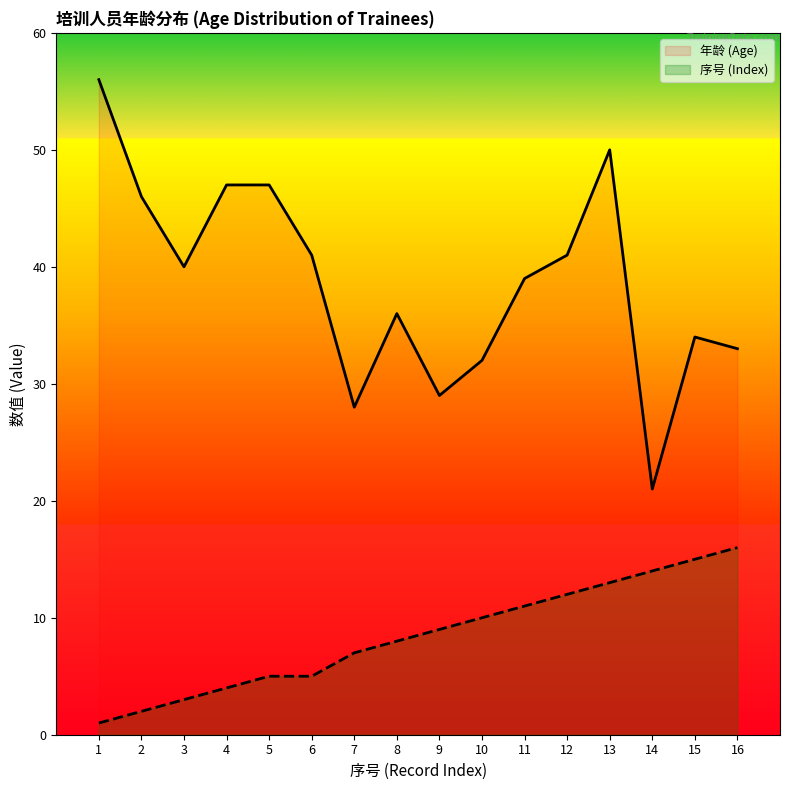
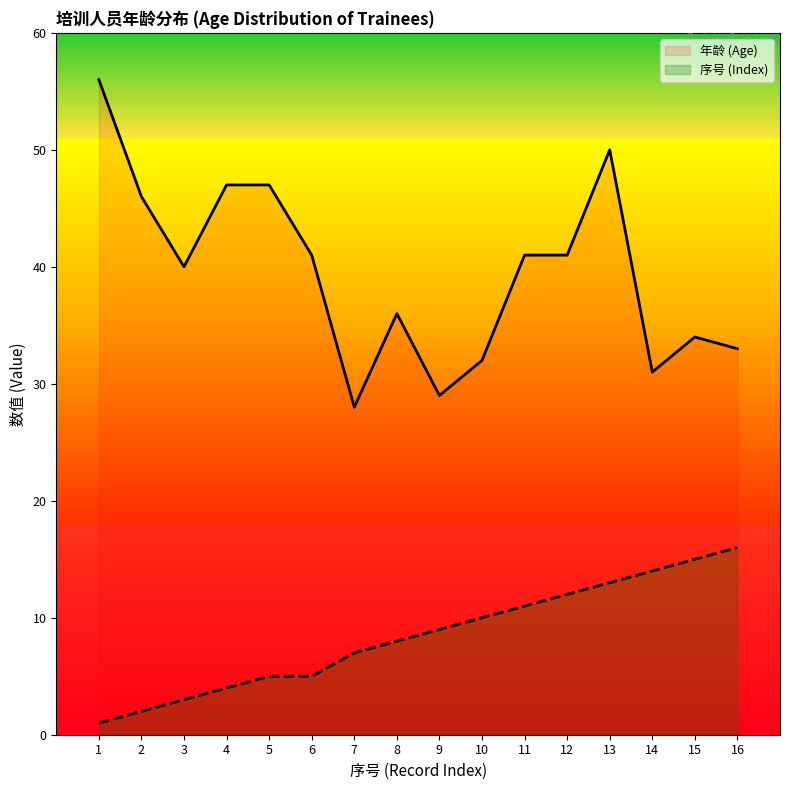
年龄 (Age), 11: 39 -> 41
年龄 (Age), 14: 21 -> 31
